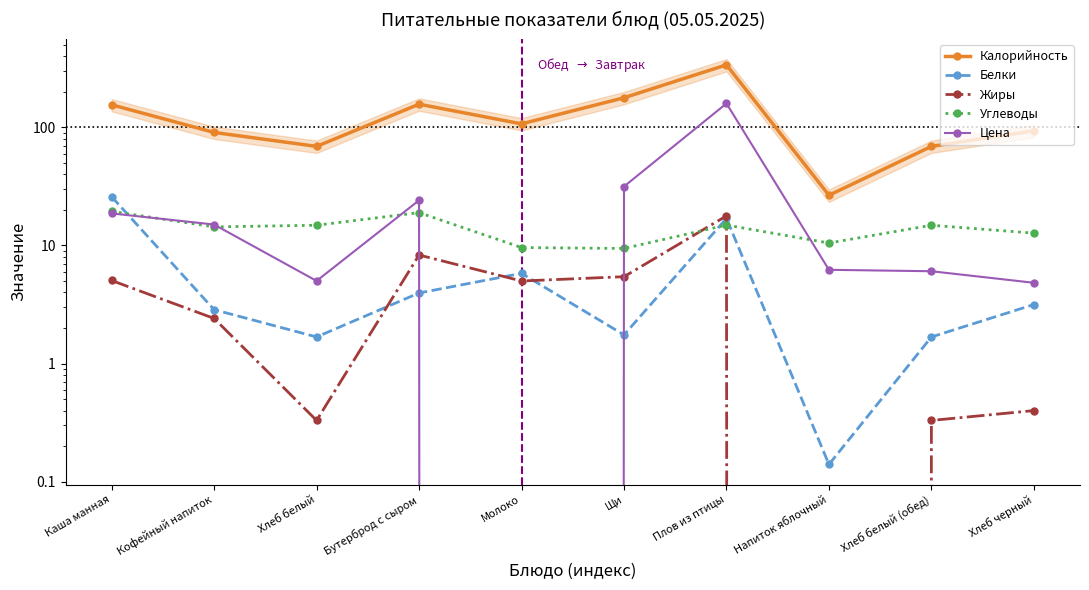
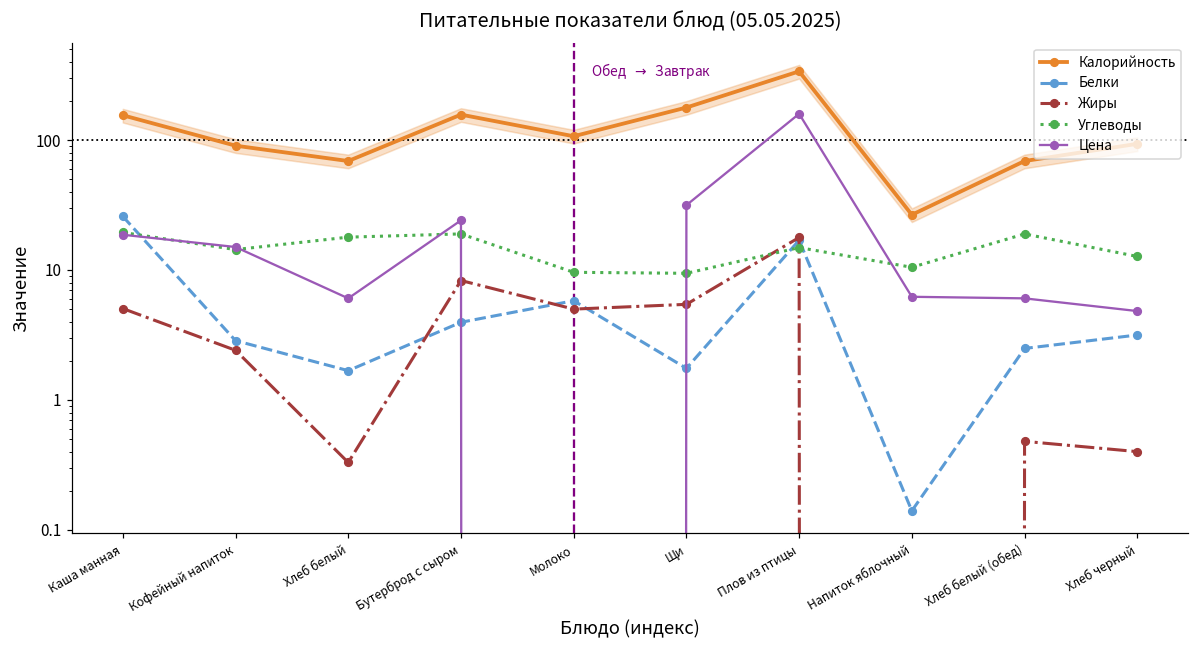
Углеводы, Хлеб белый: 15 -> 18
Цена, Хлеб белый: 5.0 -> 6
Белки, Хлеб белый (обед): 1.7 -> 2.5
Жиры, Хлеб белый (обед): 0.33 -> 0.48
Углеводы, Хлеб белый (обед): 15 -> 19
